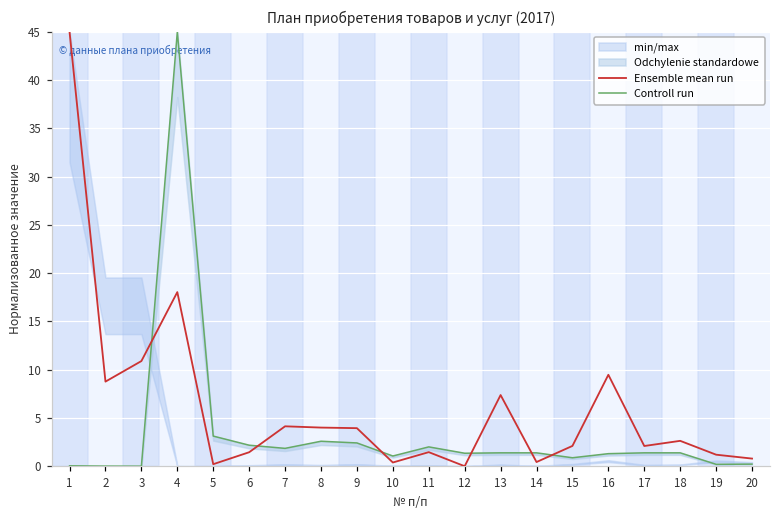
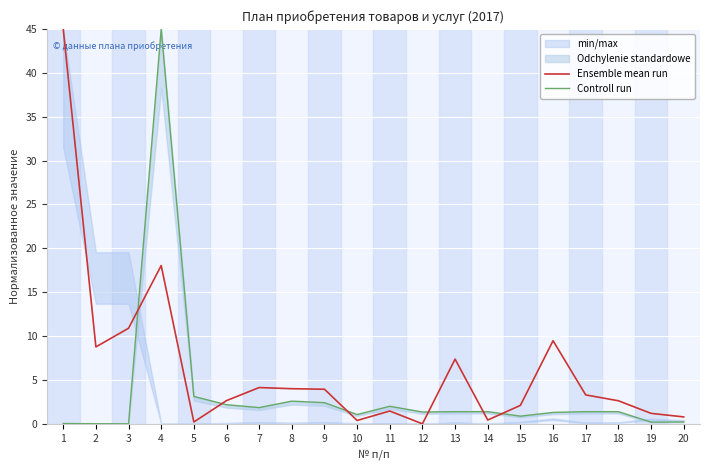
Ensemble mean run, 6: 1 -> 3
Ensemble mean run, 17: 2 -> 3
